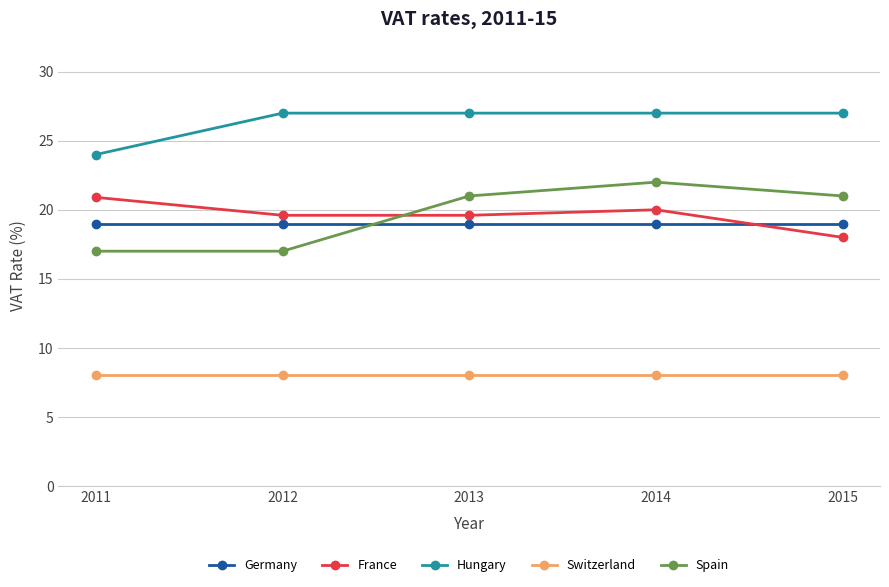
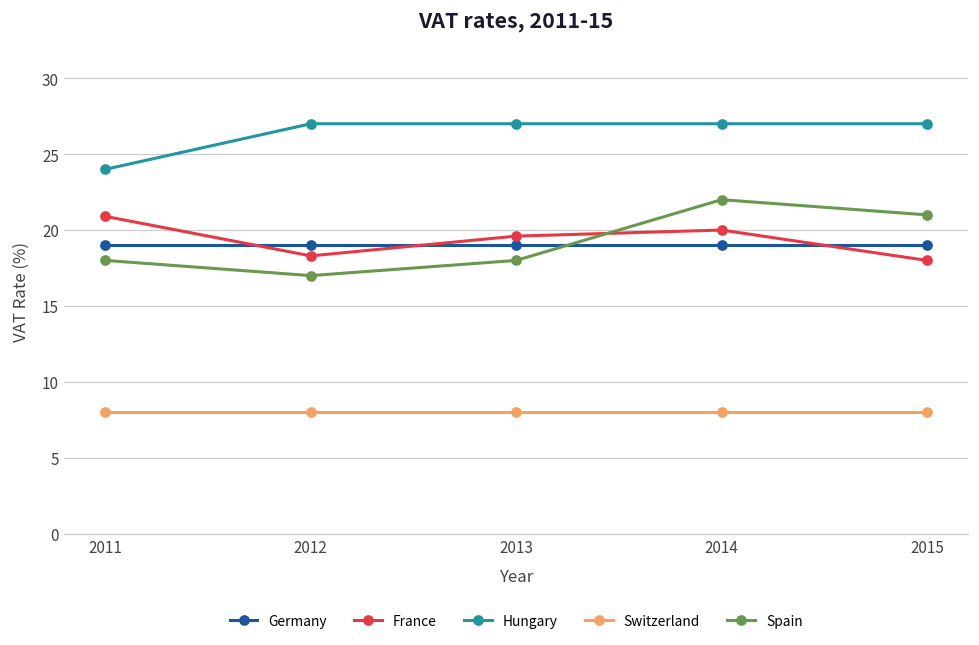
Spain, 2011: 17 -> 18
France, 2012: 19.6 -> 18.3
Spain, 2013: 21 -> 18
